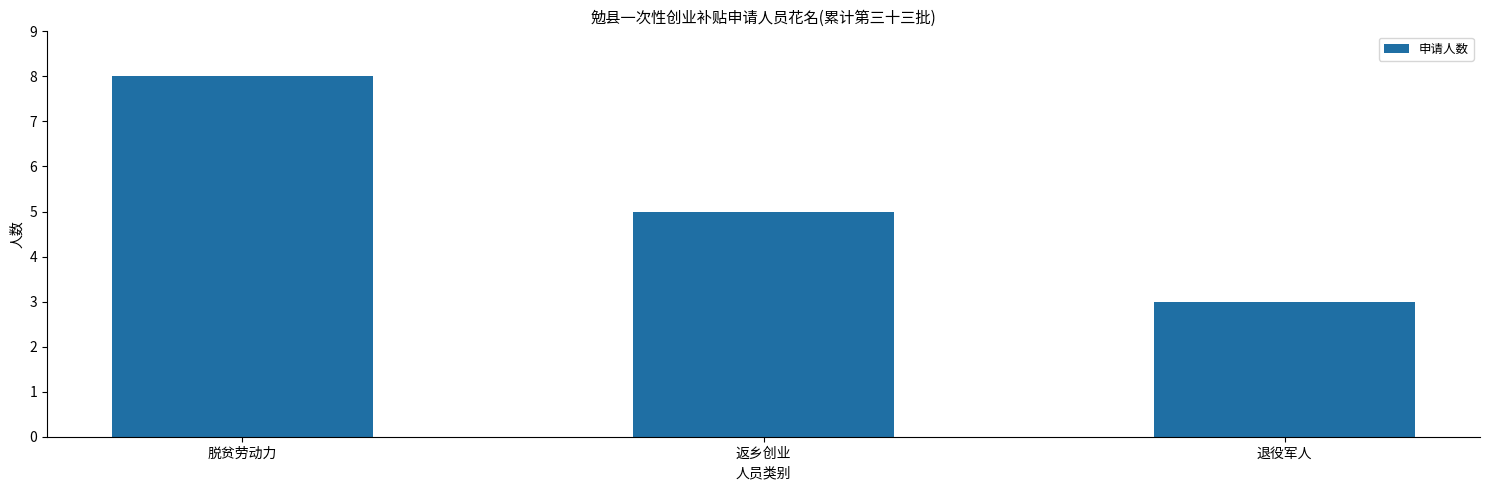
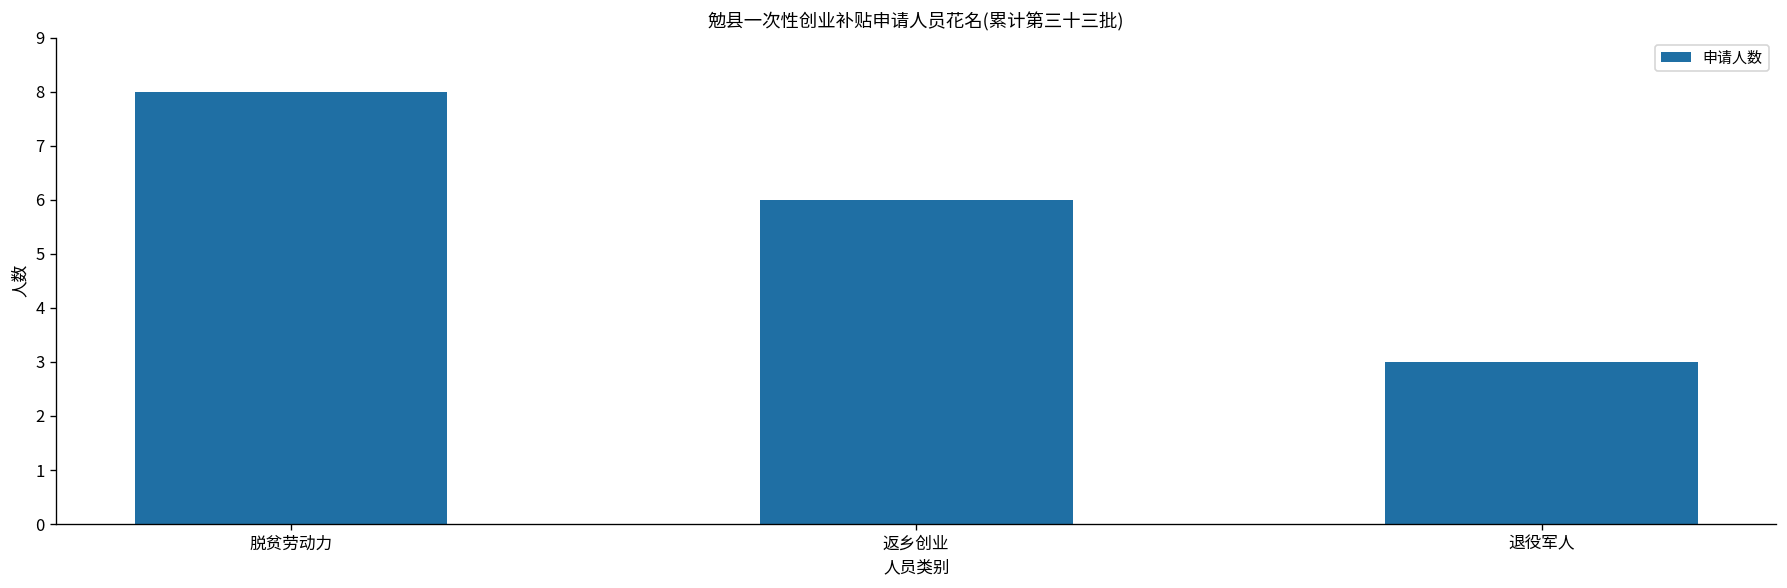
返乡创业: 5 -> 6
